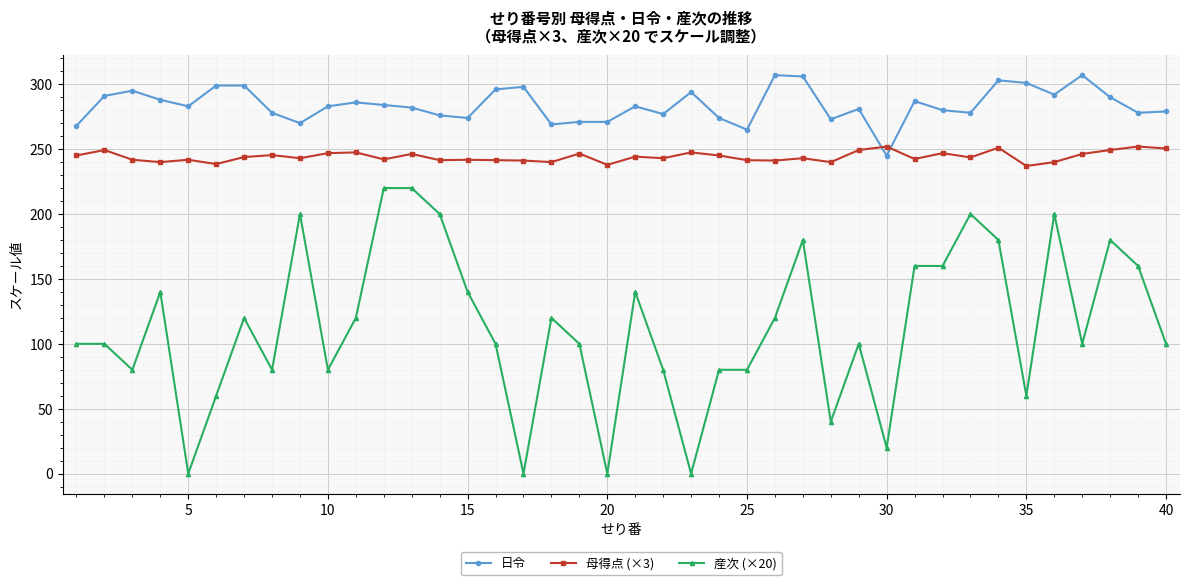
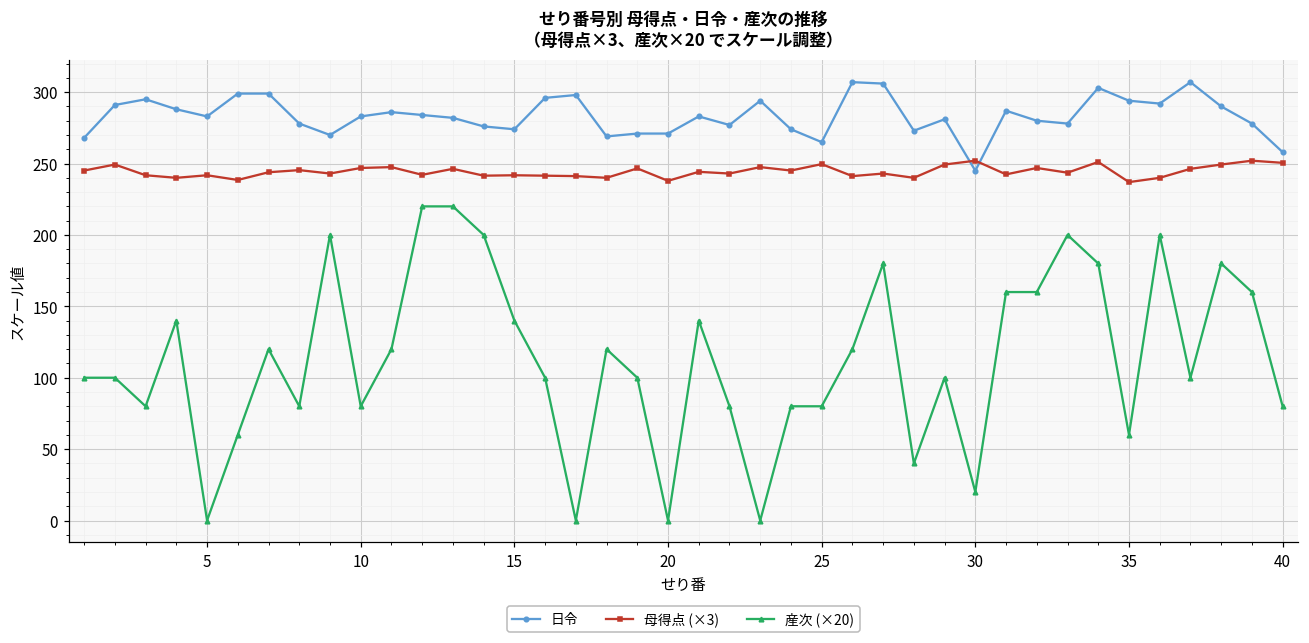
母得点 (×3), 25: 242 -> 250
日令, 35: 301 -> 294
日令, 40: 279 -> 258
産次 (×20), 40: 100 -> 80
